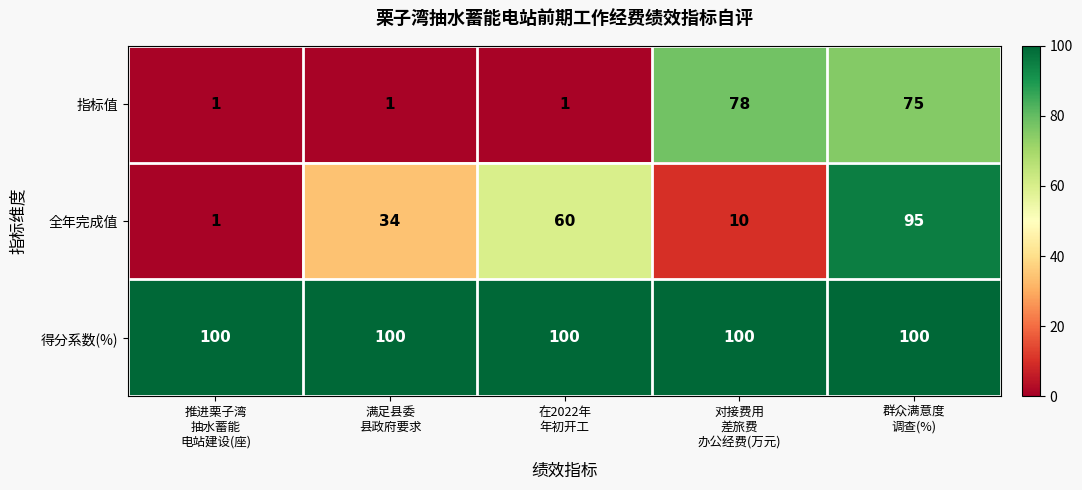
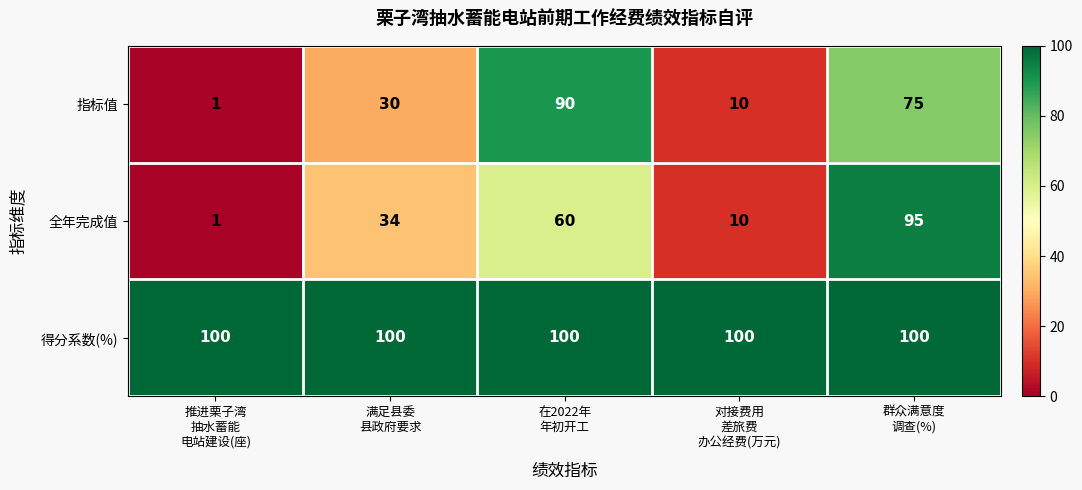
指标值, 满足县委 县政府要求: 1 -> 30
指标值, 在2022年 年初开工: 1 -> 90
指标值, 对接费用 差旅费 办公经费(万元): 78 -> 10
